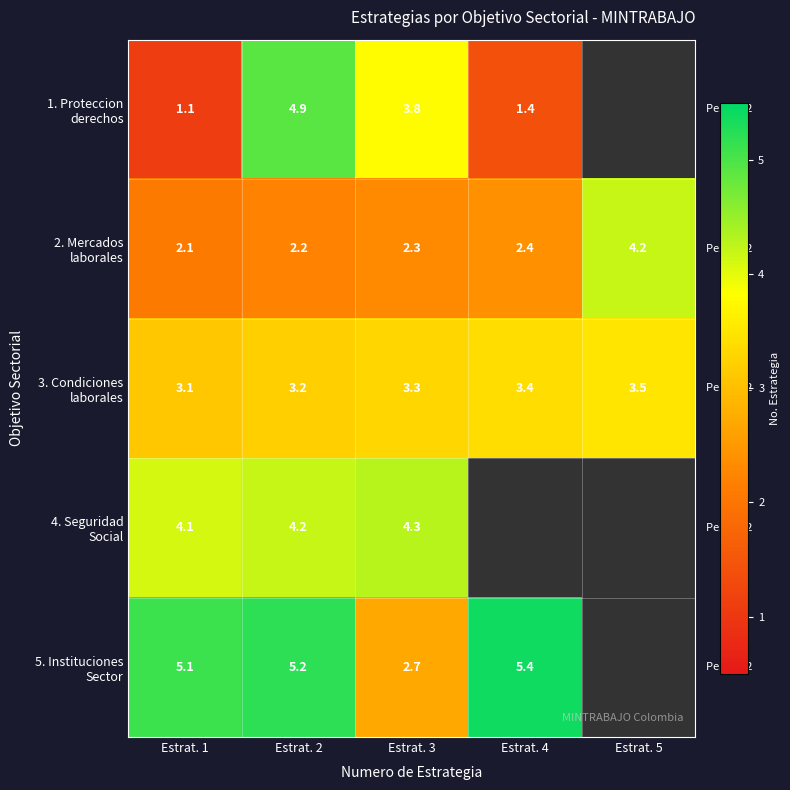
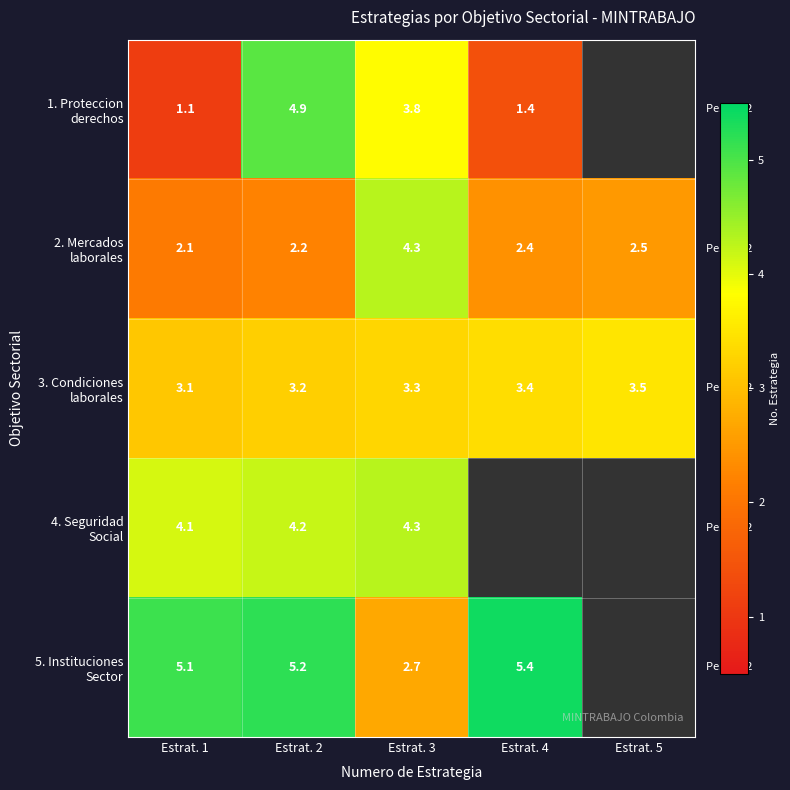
2. Mercados laborales, Estrat. 3: 2.3 -> 4.3
2. Mercados laborales, Estrat. 5: 4.2 -> 2.5
